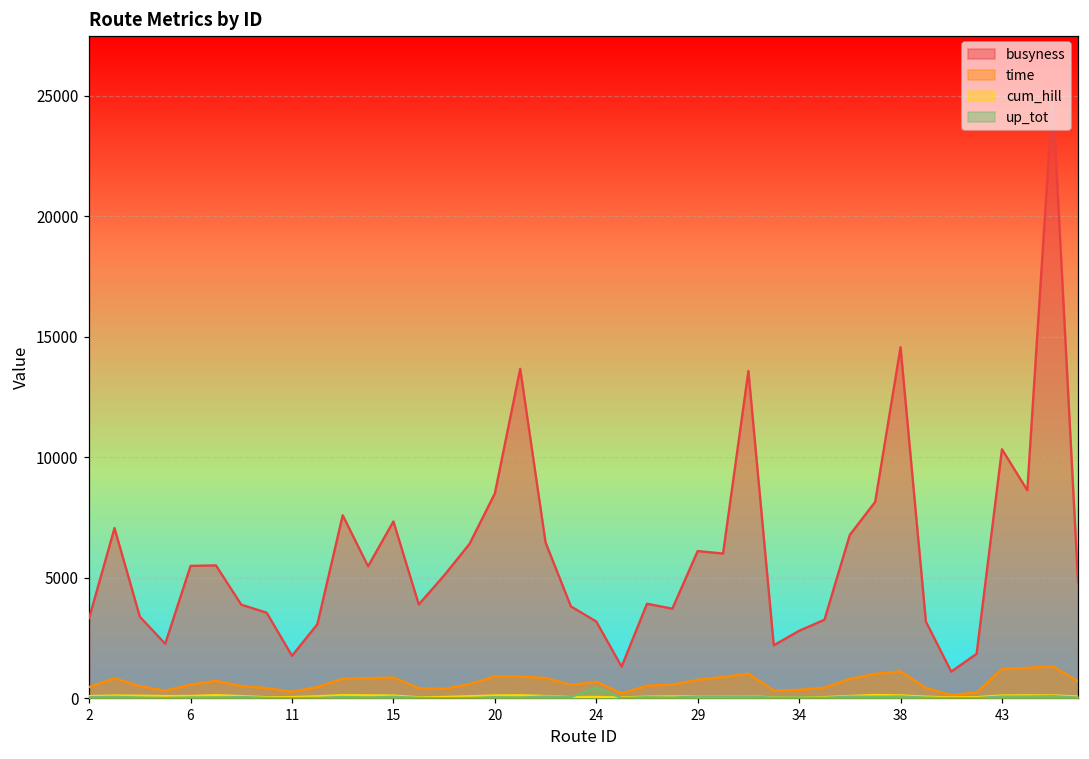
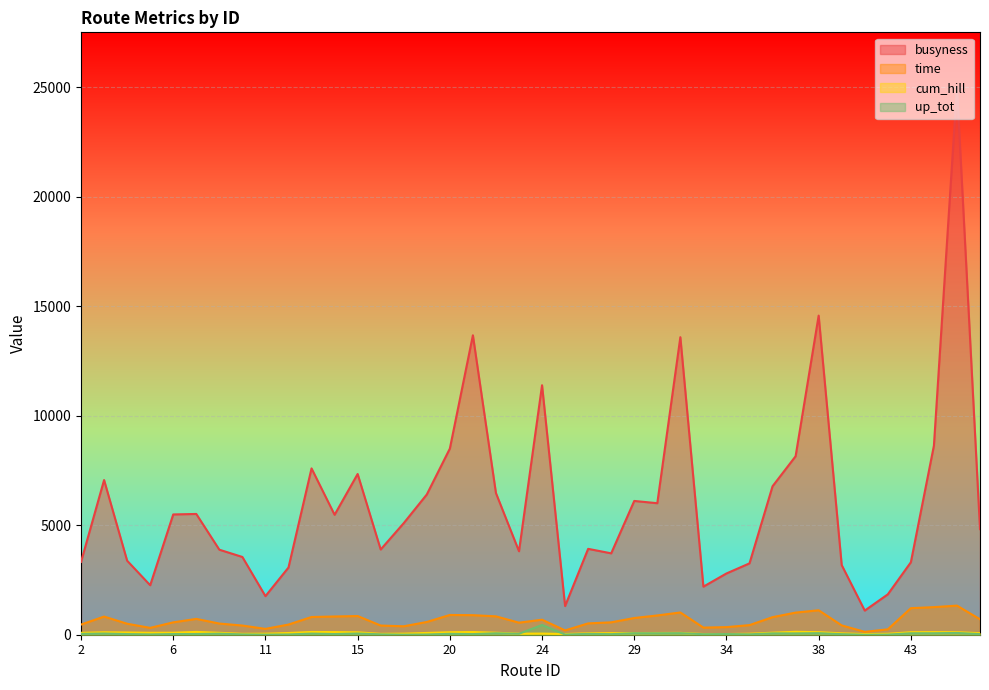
busyness, 24: 3200 -> 11400
busyness, 43: 10300 -> 3300
